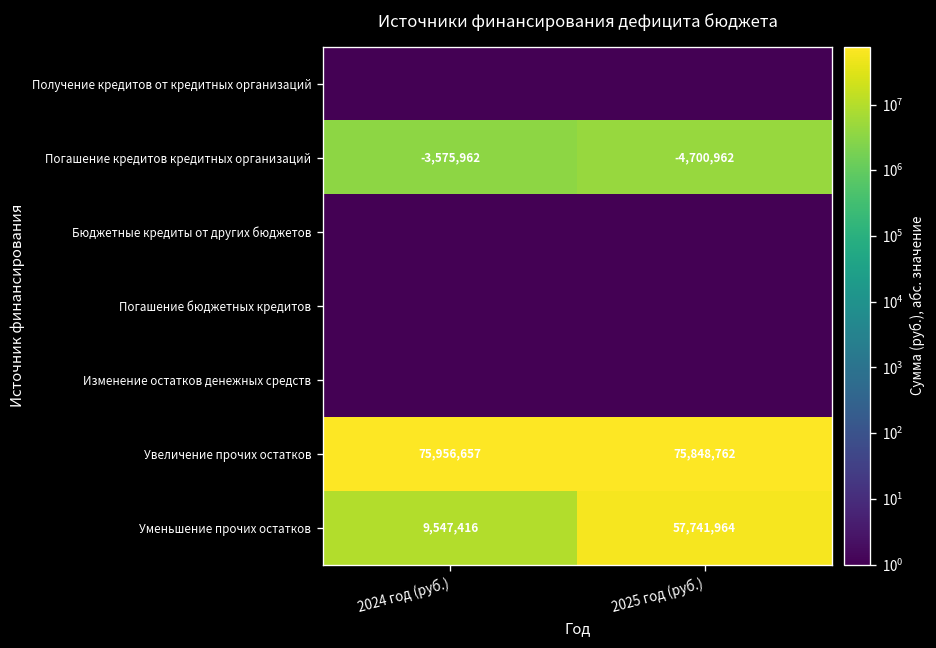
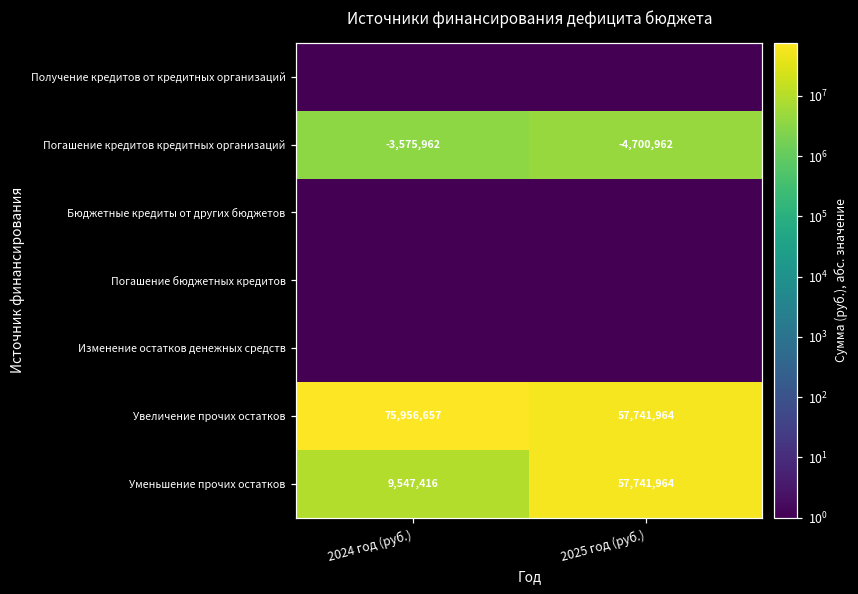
Увеличение прочих остатков, 2025 год (руб.): 75,848,762 -> 57,741,964
